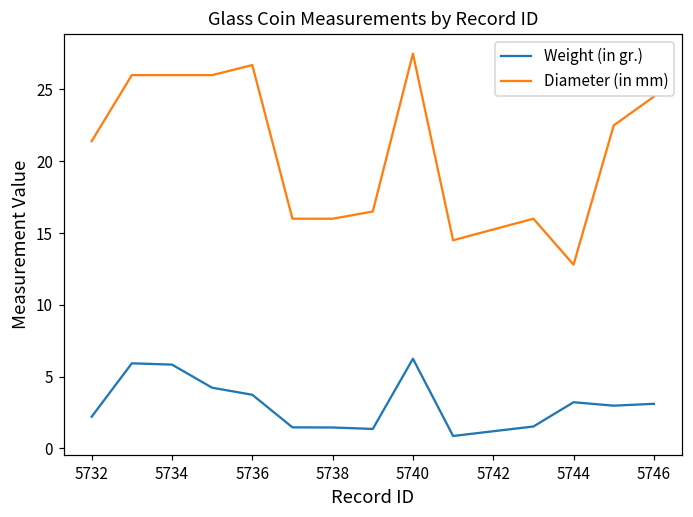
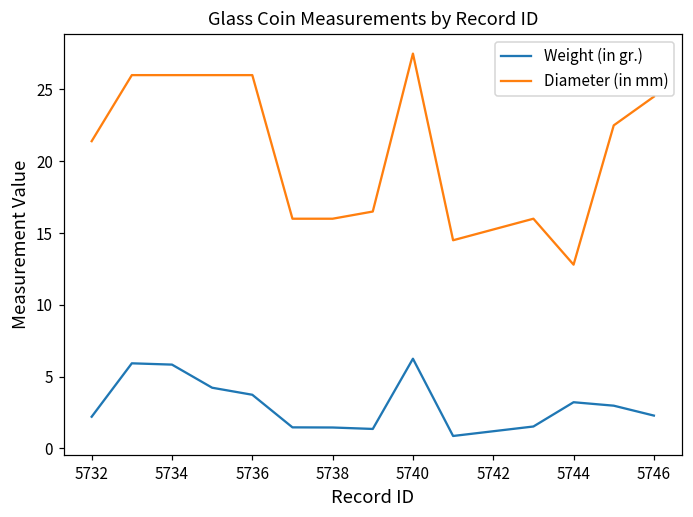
Diameter (in mm), 5736: 26.7 -> 26.0
Weight (in gr.), 5746: 3.1 -> 2.3
